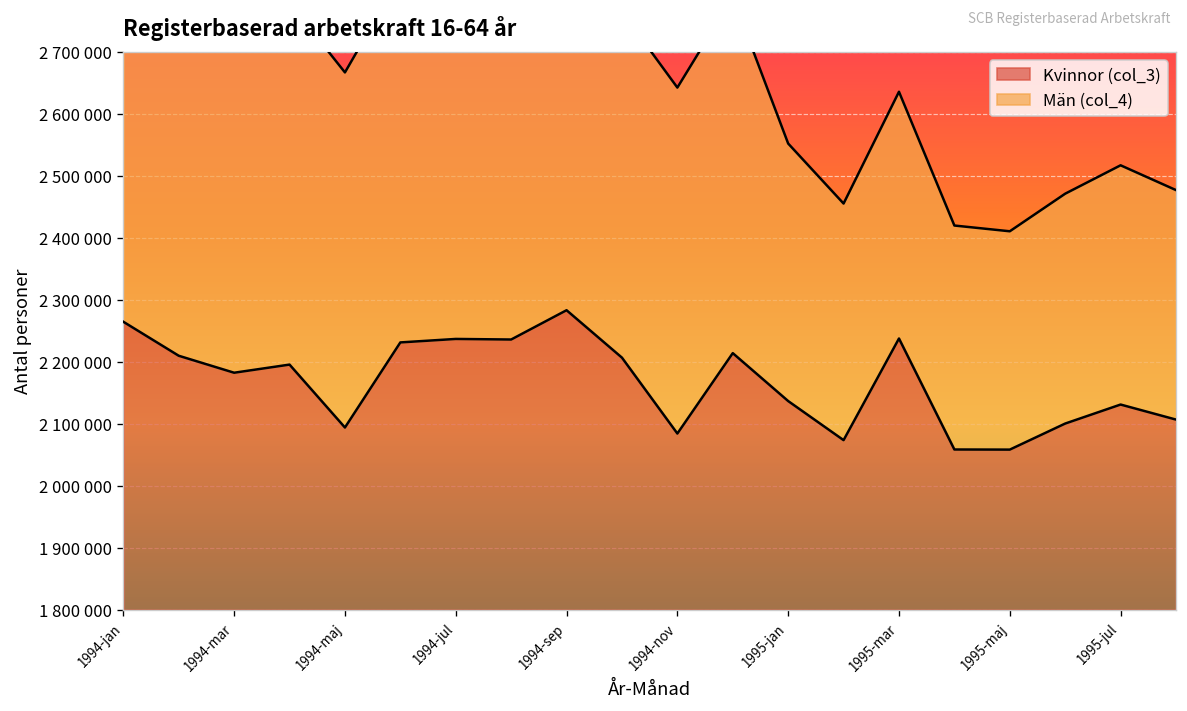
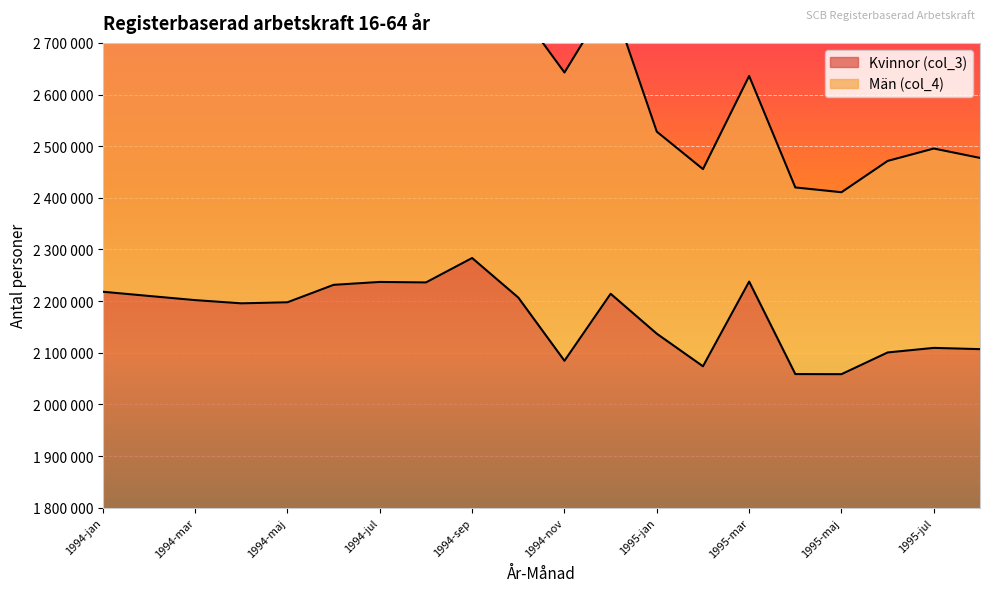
Kvinnor (col_3), 1994-jan: 2260000 -> 2220000
Kvinnor (col_3), 1994-mar: 2180000 -> 2200000
Kvinnor (col_3), 1994-maj: 2090000 -> 2200000
Män (col_4), 1995-jan: 420000 -> 390000
Kvinnor (col_3), 1995-jul: 2130000 -> 2110000
